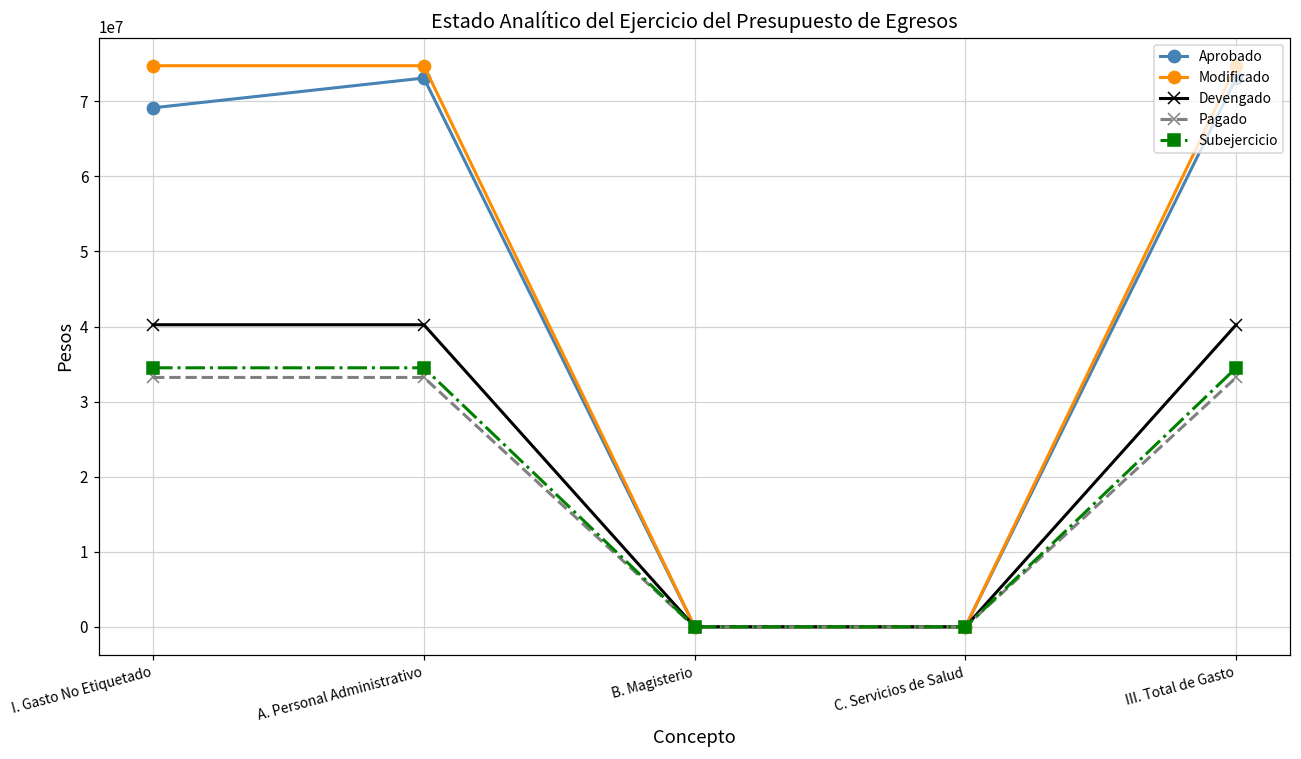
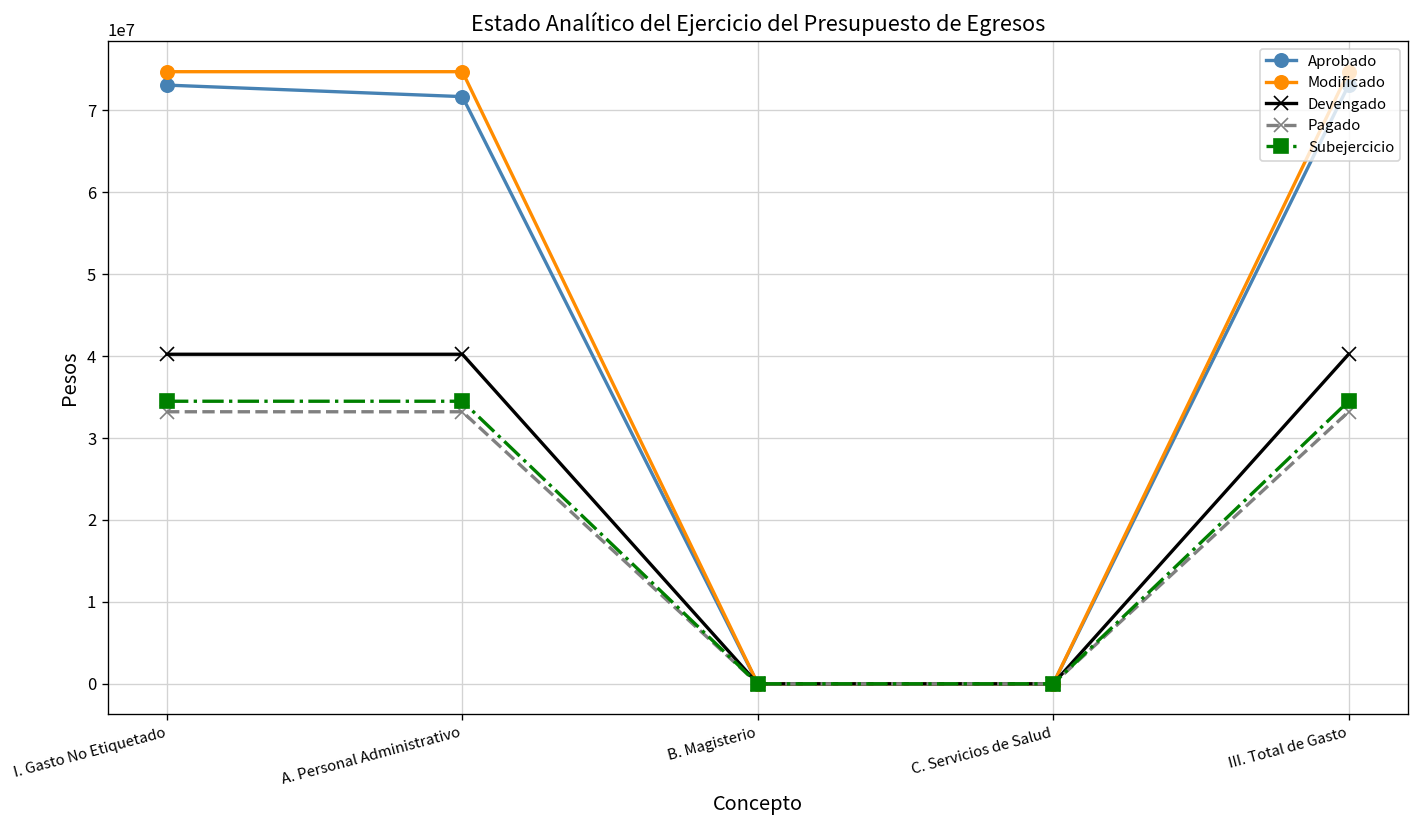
Aprobado, I. Gasto No Etiquetado: 69000000 -> 73000000
Aprobado, A. Personal Administrativo: 73000000 -> 72000000
